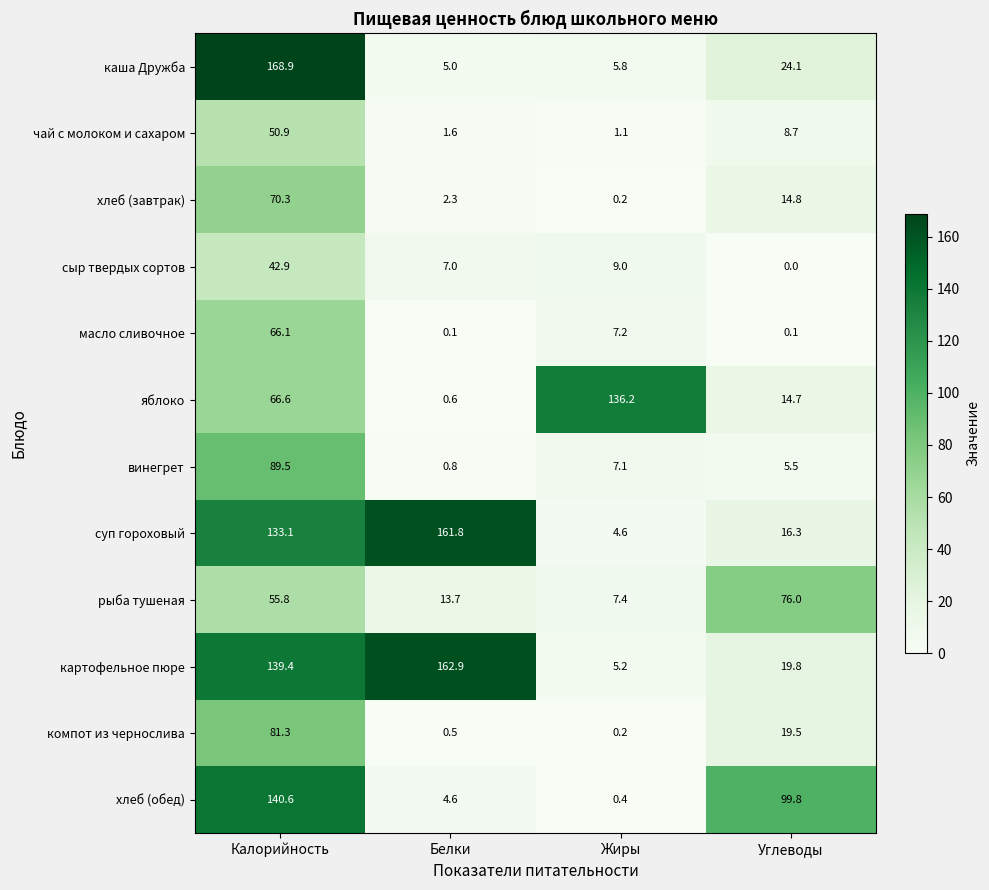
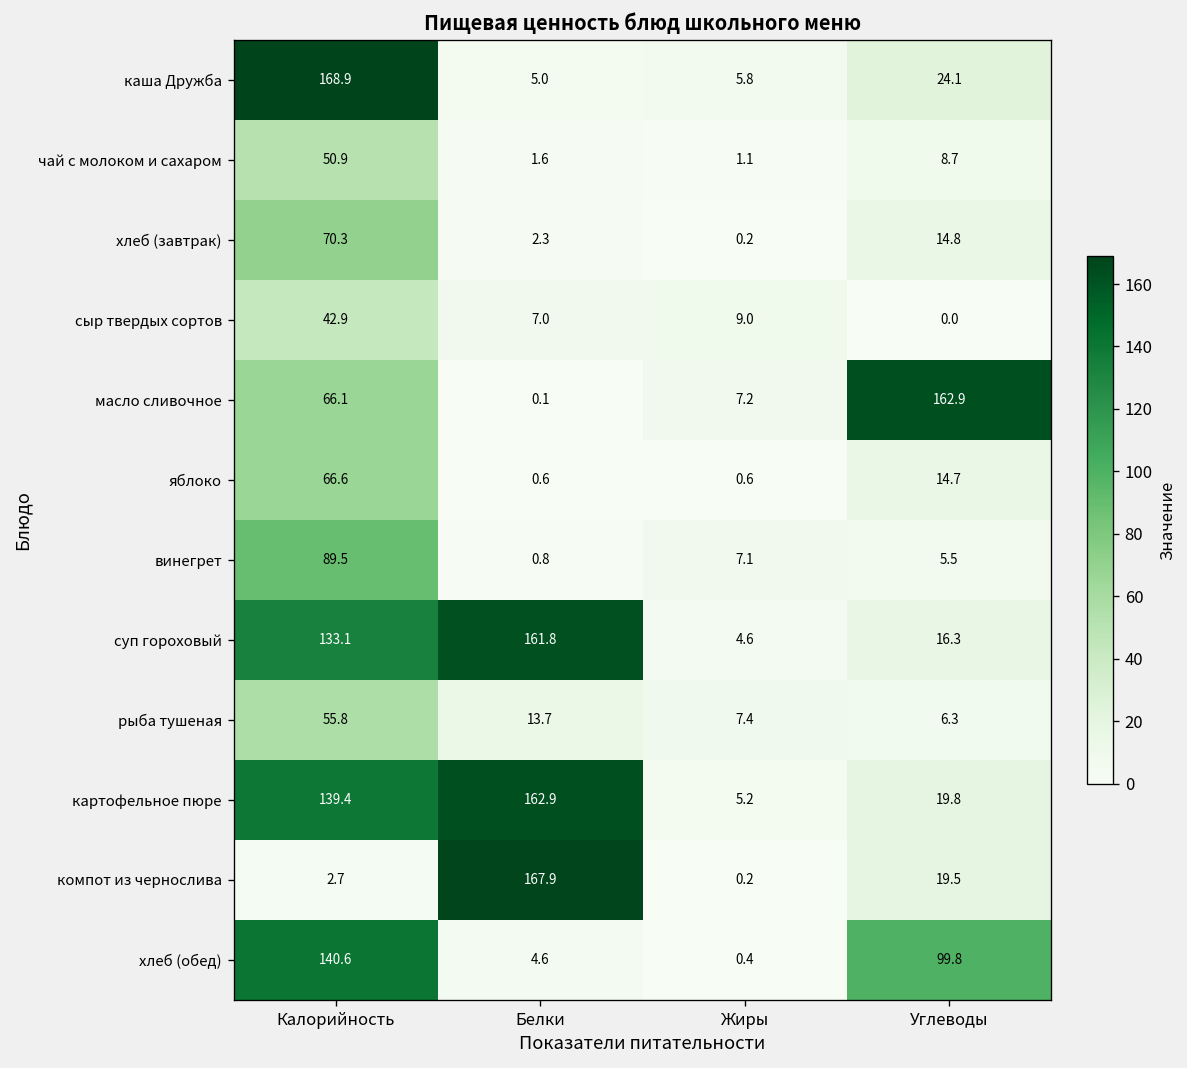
масло сливочное, Углеводы: 0.1 -> 162.9
яблоко, Жиры: 136.2 -> 0.6
рыба тушеная, Углеводы: 76.0 -> 6.3
компот из чернослива, Калорийность: 81.3 -> 2.7
компот из чернослива, Белки: 0.5 -> 167.9
